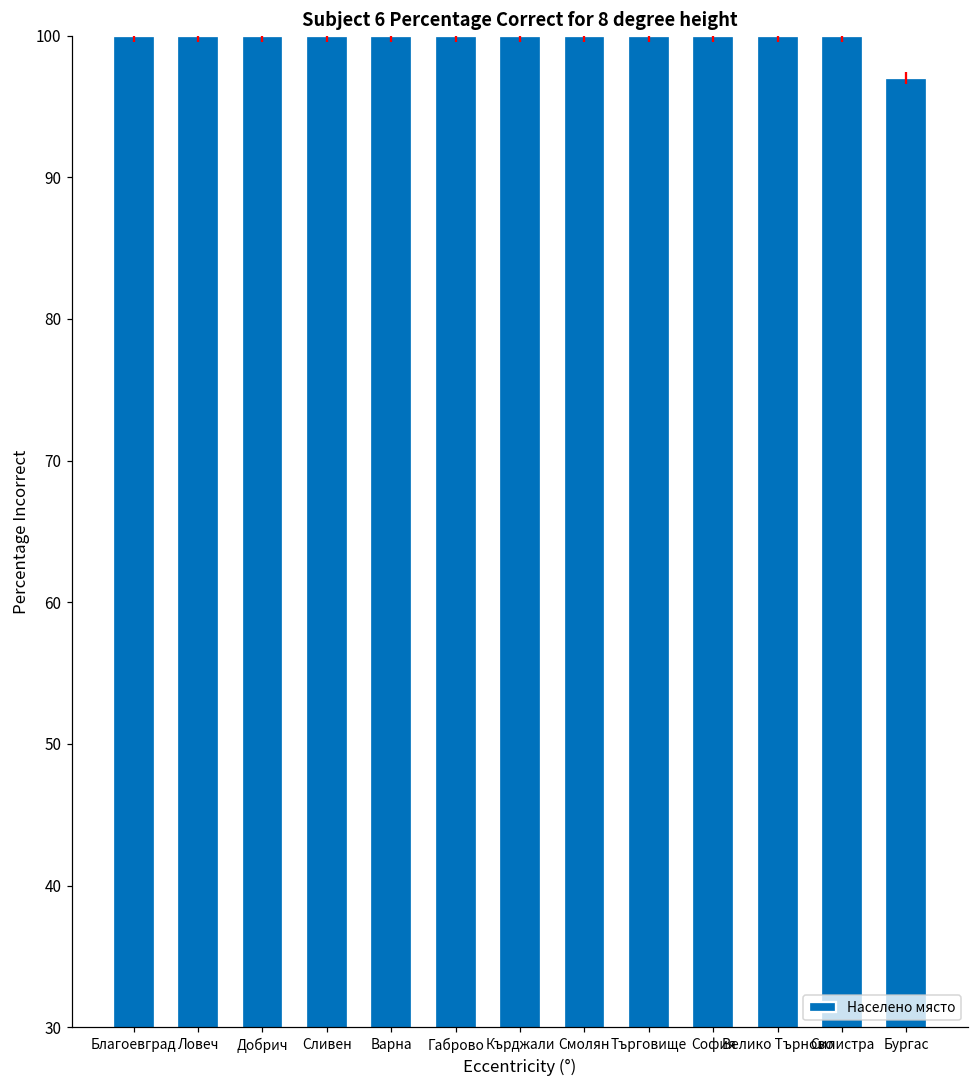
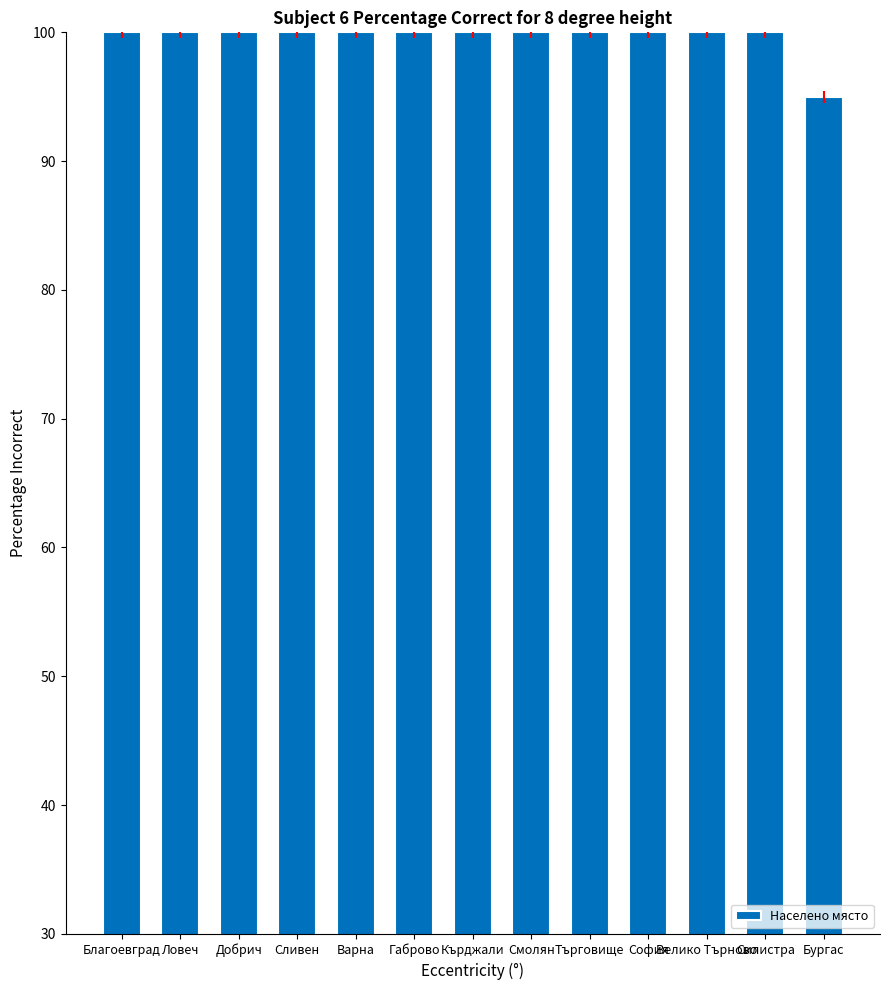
Населено място, Бургас: 97 -> 95
